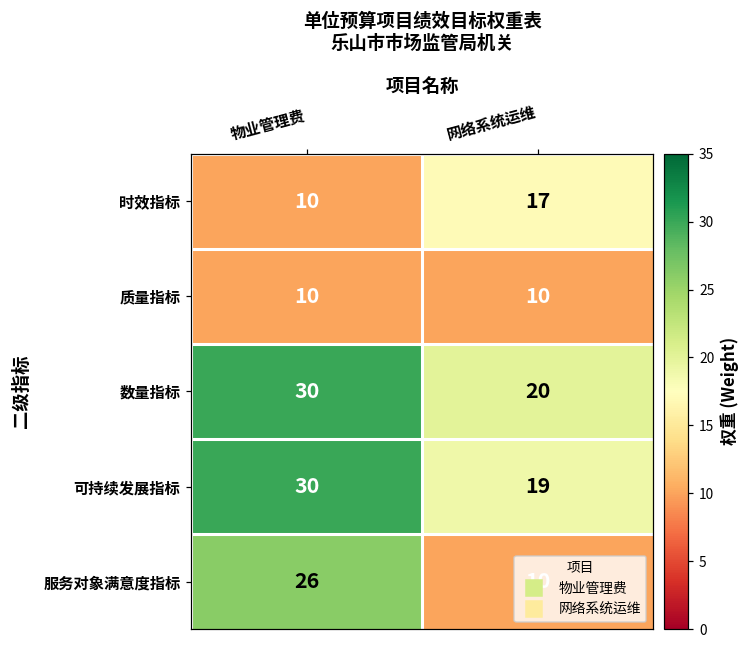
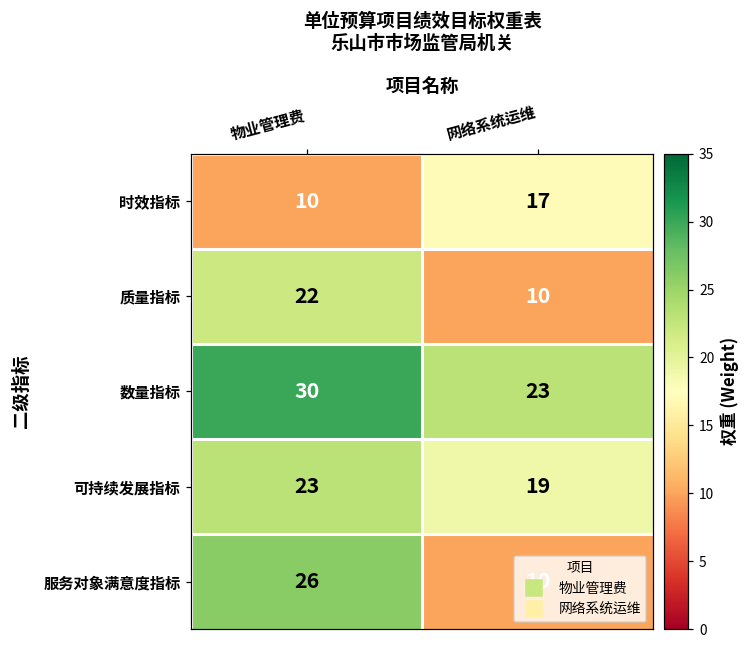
质量指标, 物业管理费: 10 -> 22
数量指标, 网络系统运维: 20 -> 23
可持续发展指标, 物业管理费: 30 -> 23
